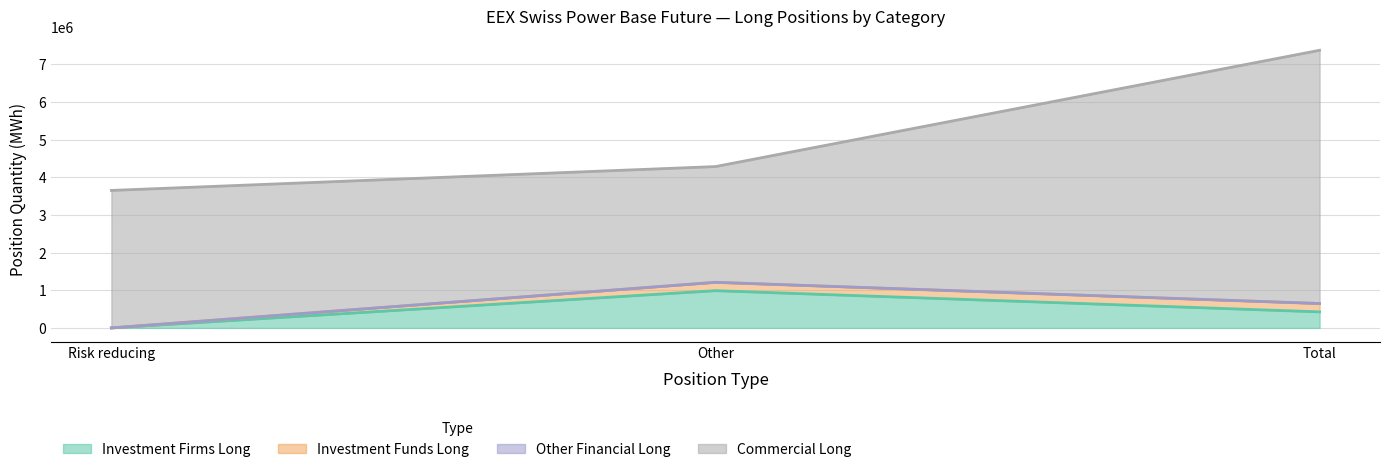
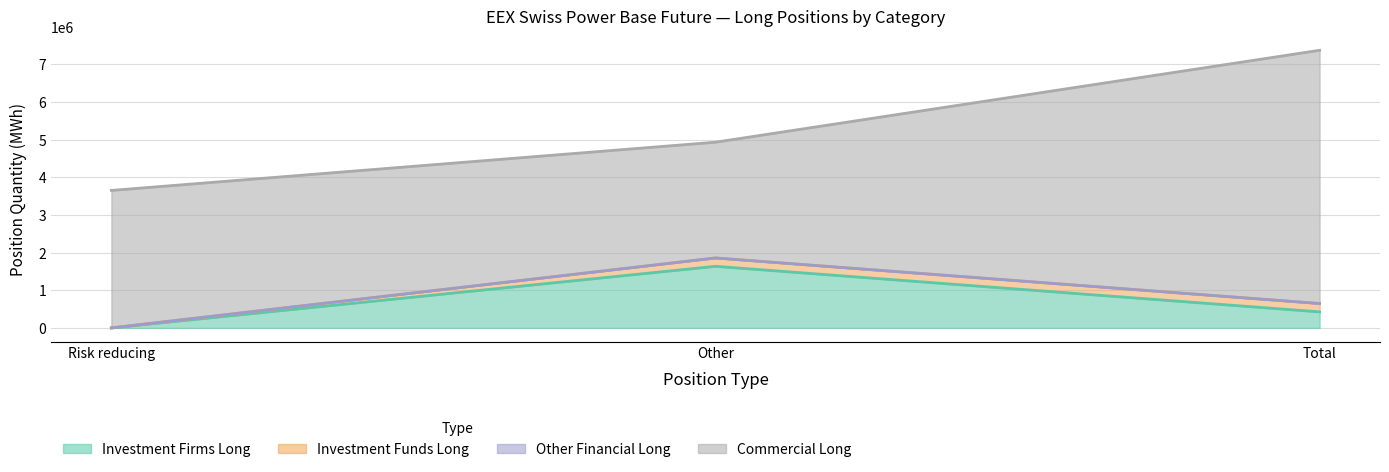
Investment Firms Long, Other: 1000000 -> 1600000
